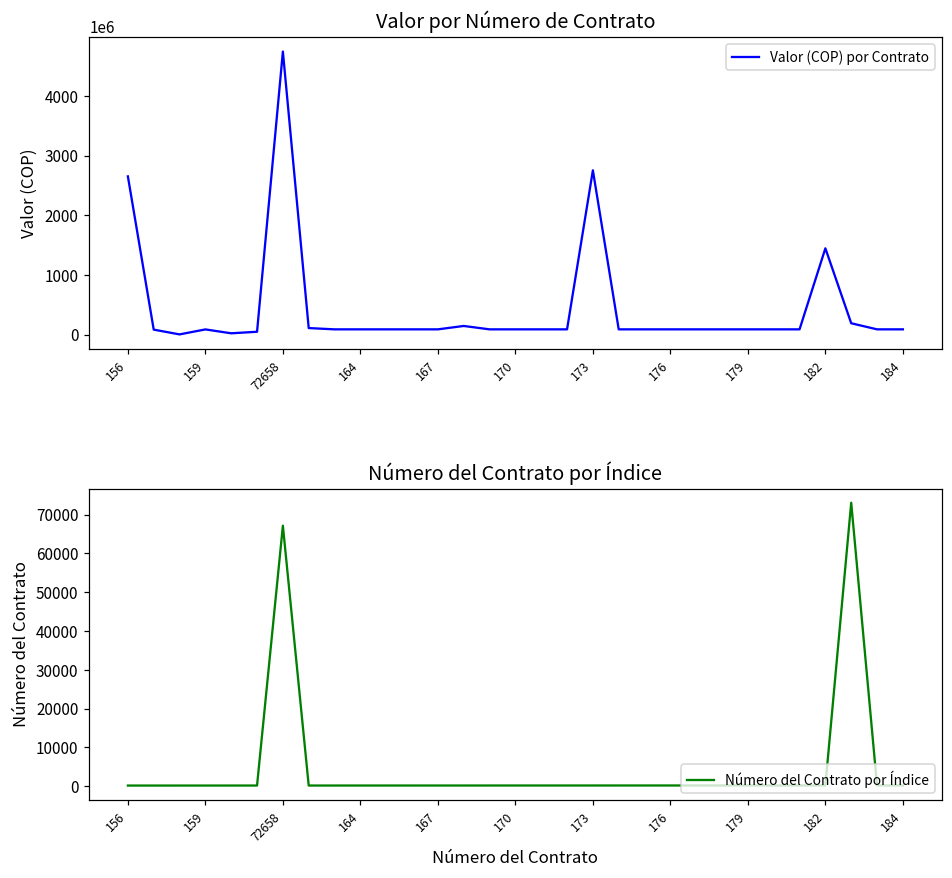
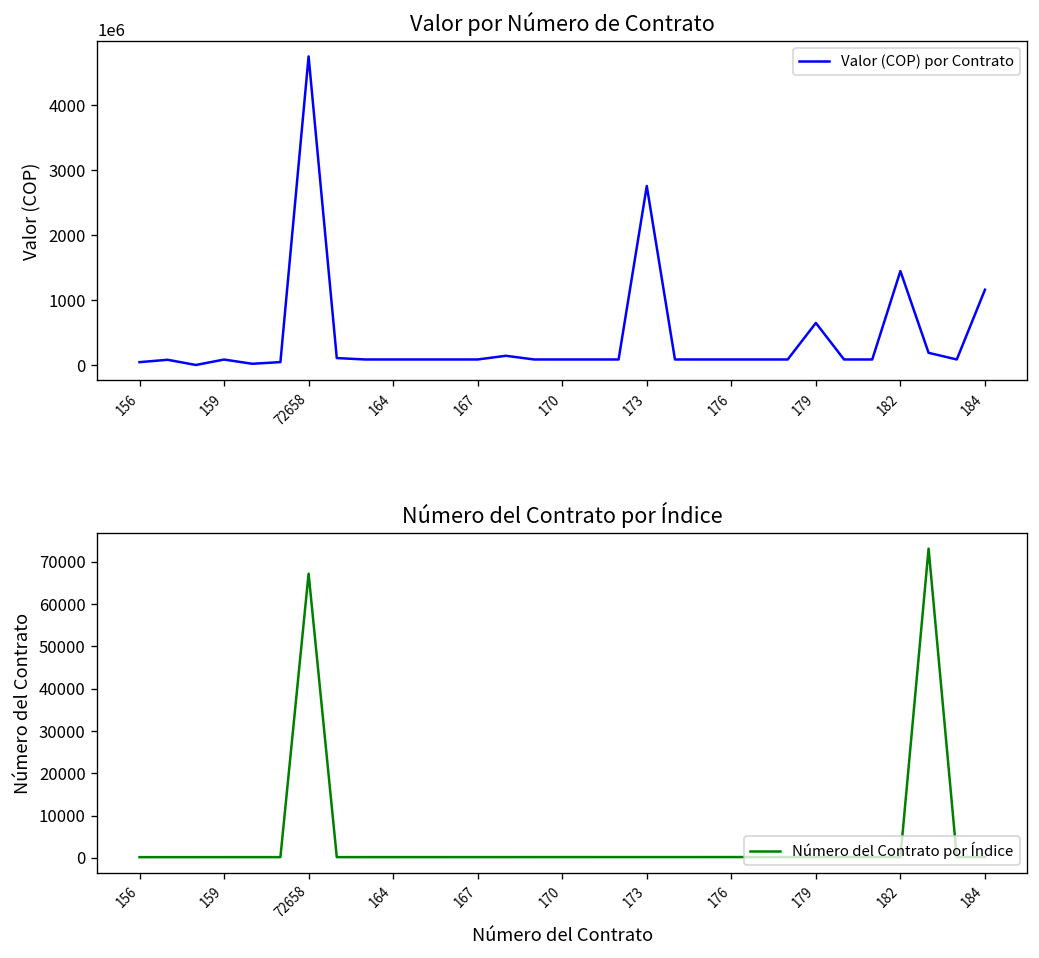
Valor por Número de Contrato, 156: 2700000000 -> 0
Valor por Número de Contrato, 179: 100000000 -> 700000000
Valor por Número de Contrato, 184: 100000000 -> 1200000000
